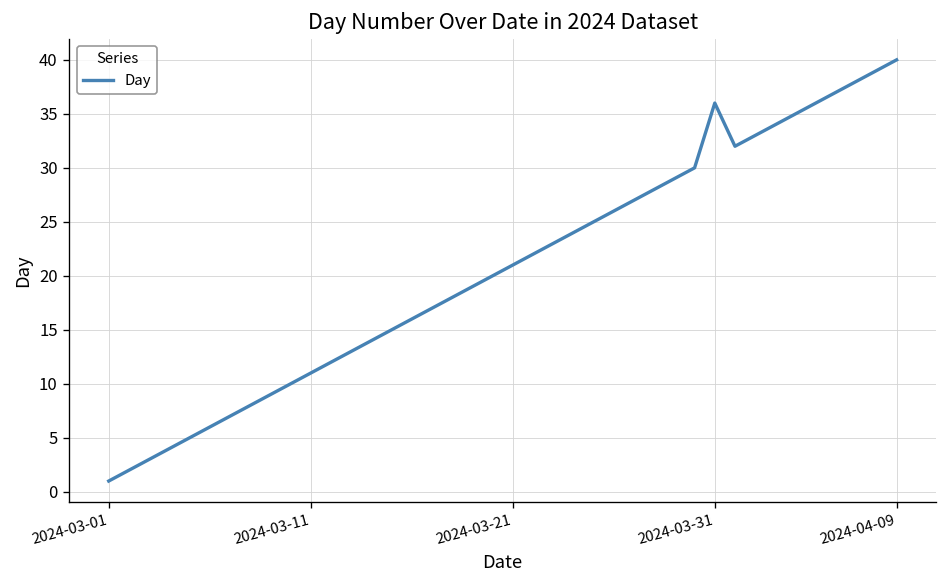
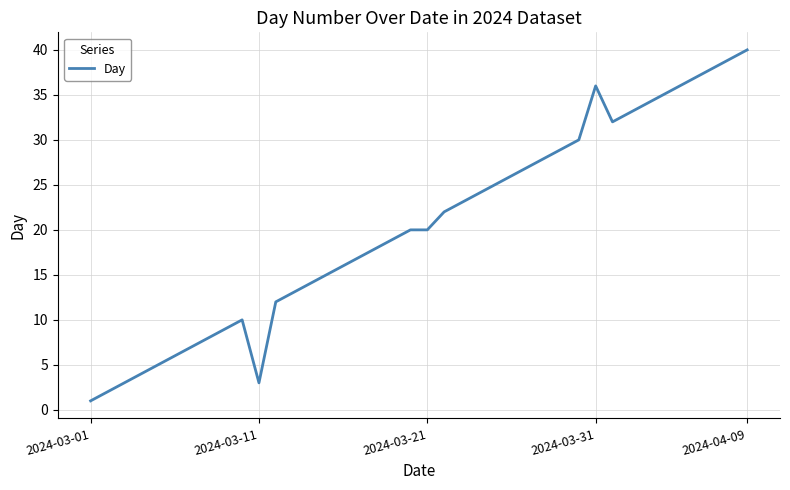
2024-03-11: 11 -> 3
2024-03-21: 21 -> 20
